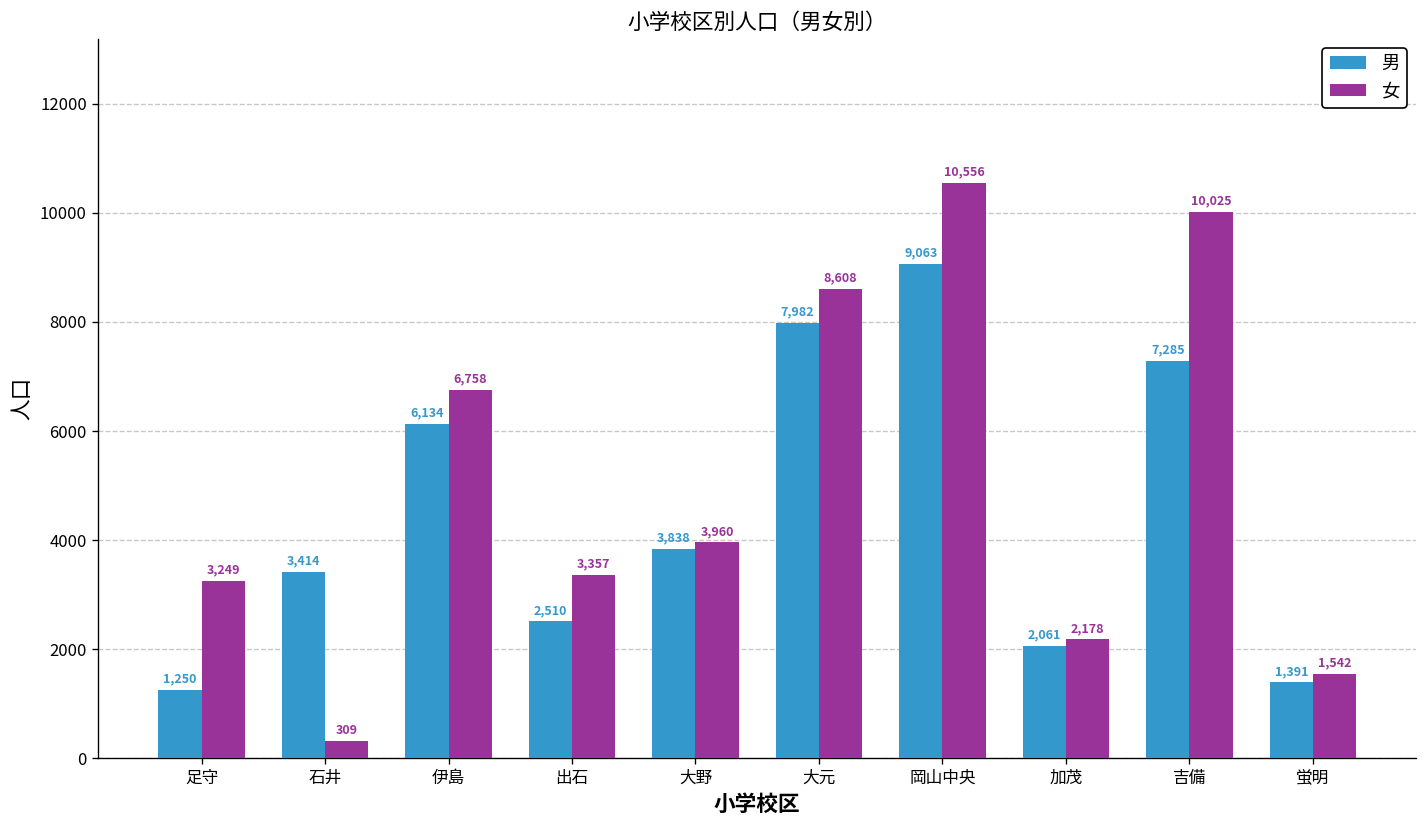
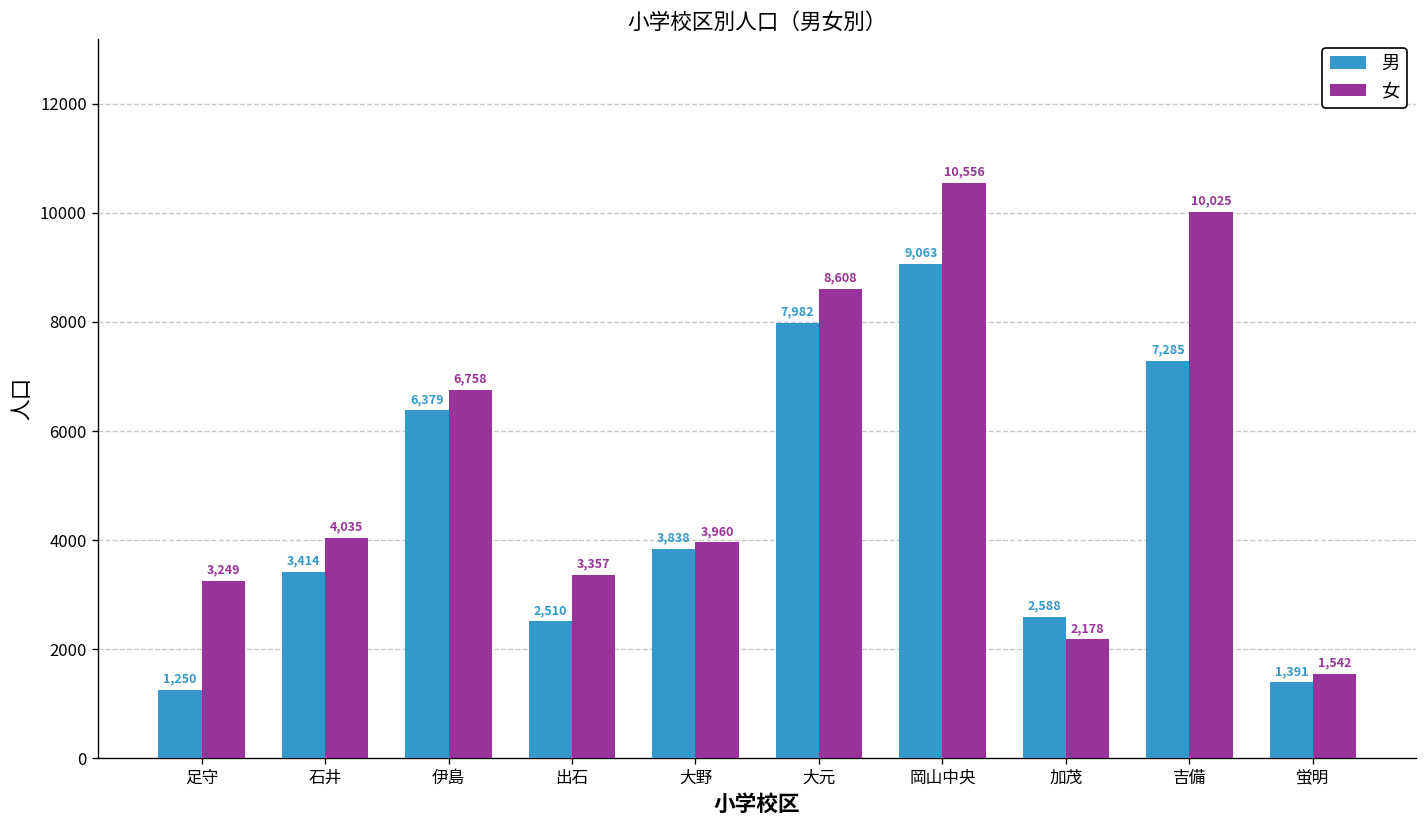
女, 石井: 309 -> 4,035
男, 伊島: 6,134 -> 6,379
男, 加茂: 2,061 -> 2,588
